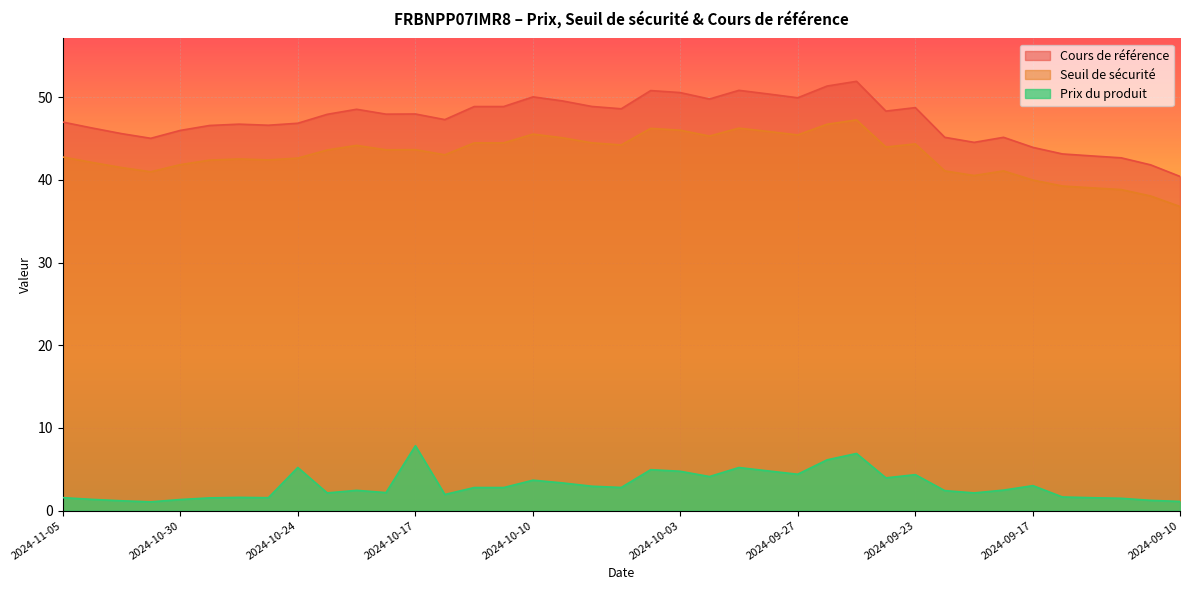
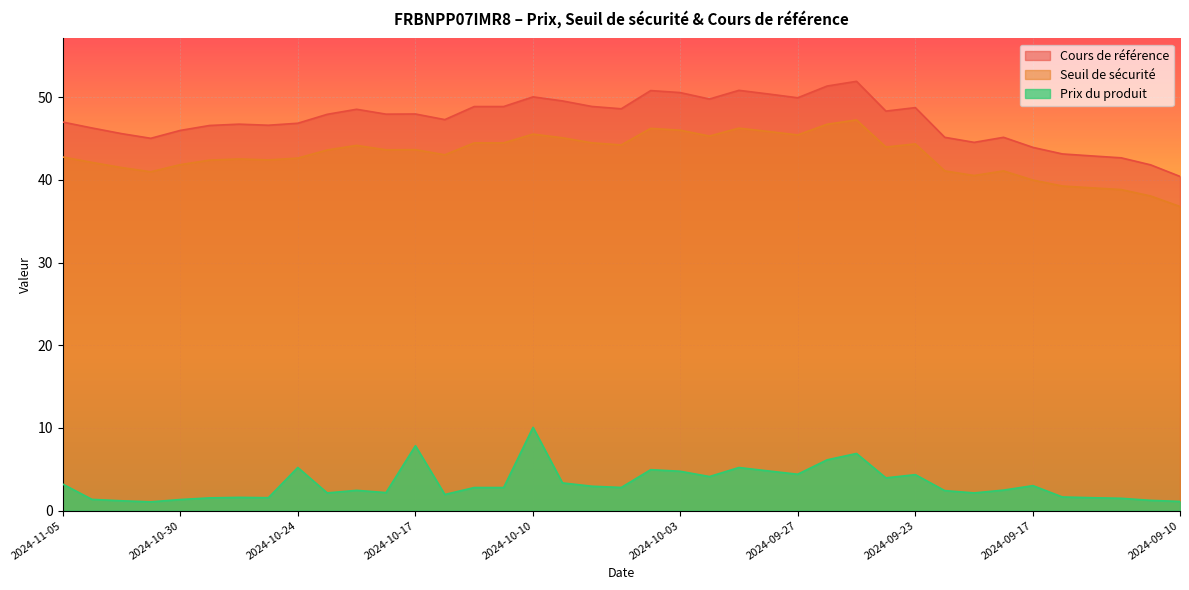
Prix du produit, 2024-11-05: 2 -> 3
Prix du produit, 2024-10-10: 4 -> 10
